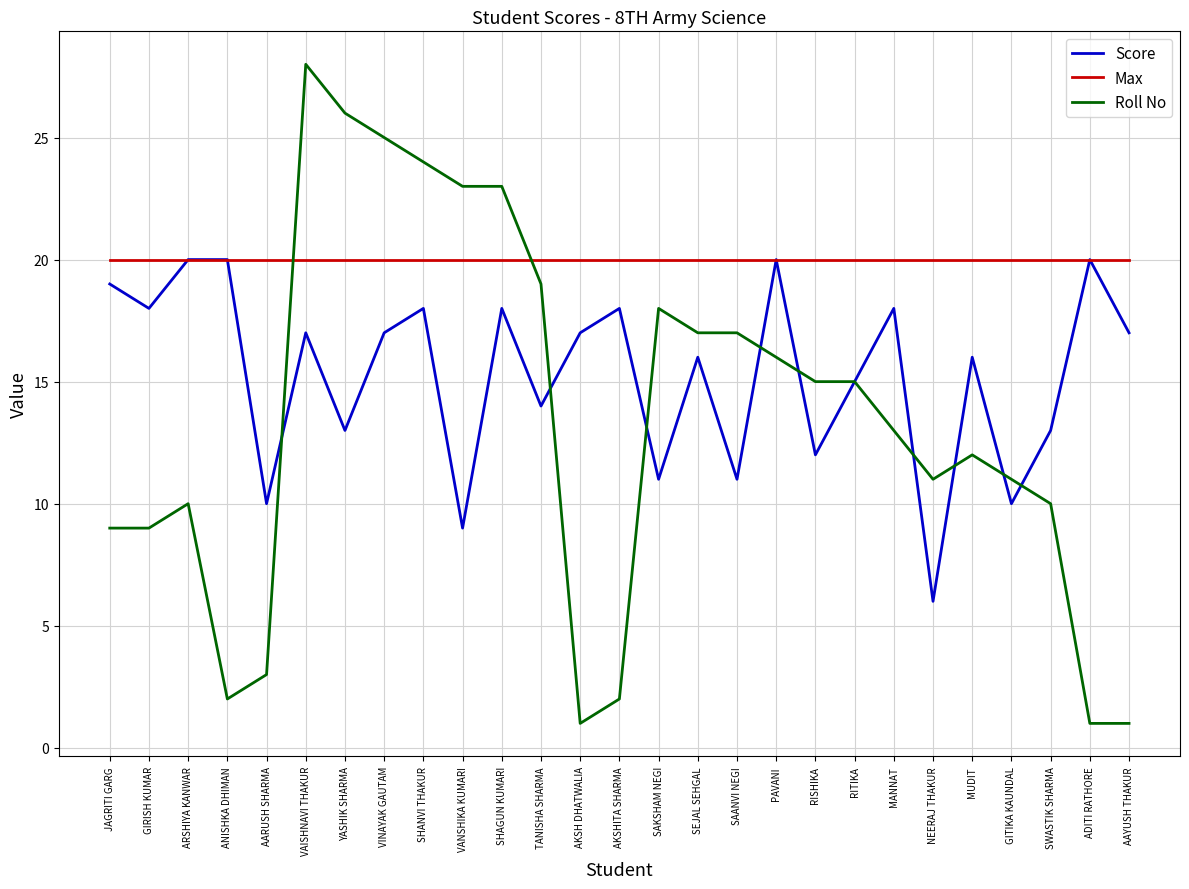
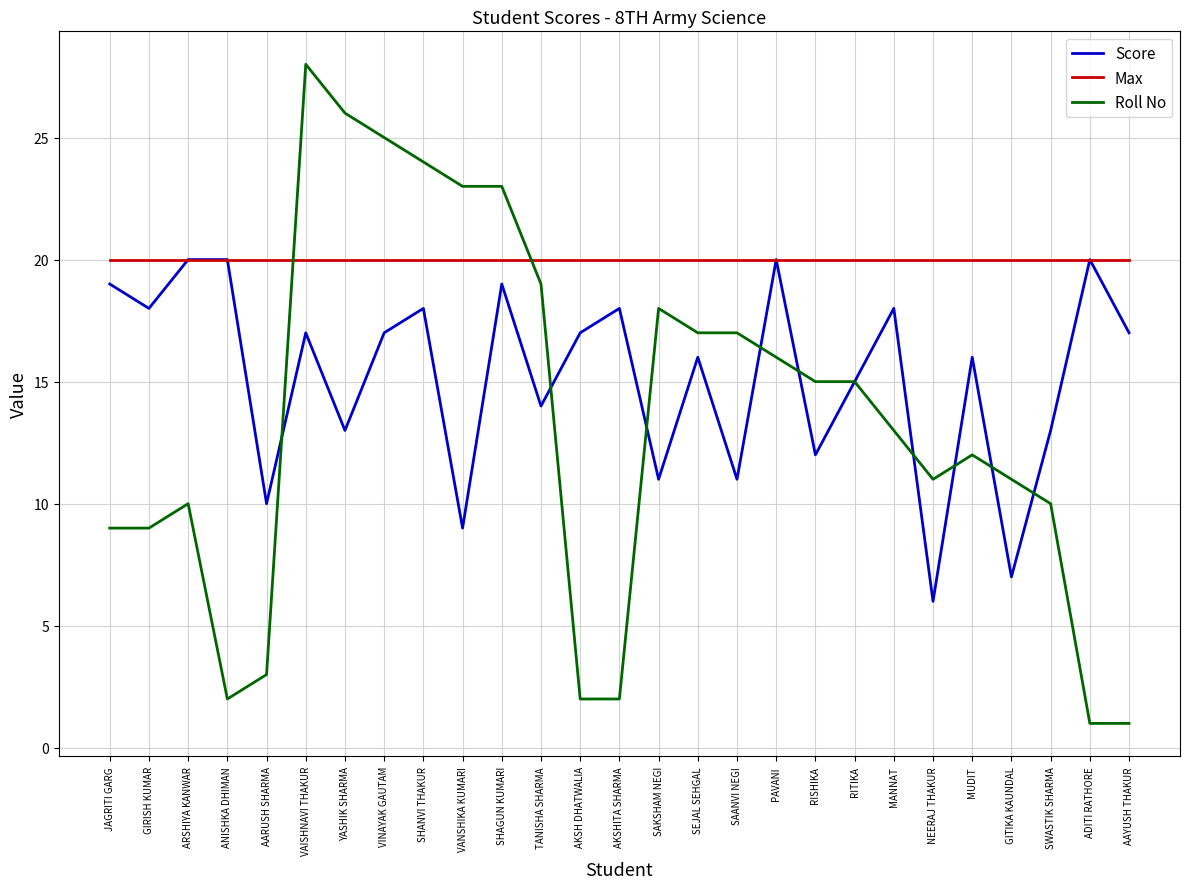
Score, SHAGUN KUMARI: 18 -> 19
Roll No, AKSH DHATWALIA: 1 -> 2
Score, GITIKA KAUNDAL: 10 -> 7
